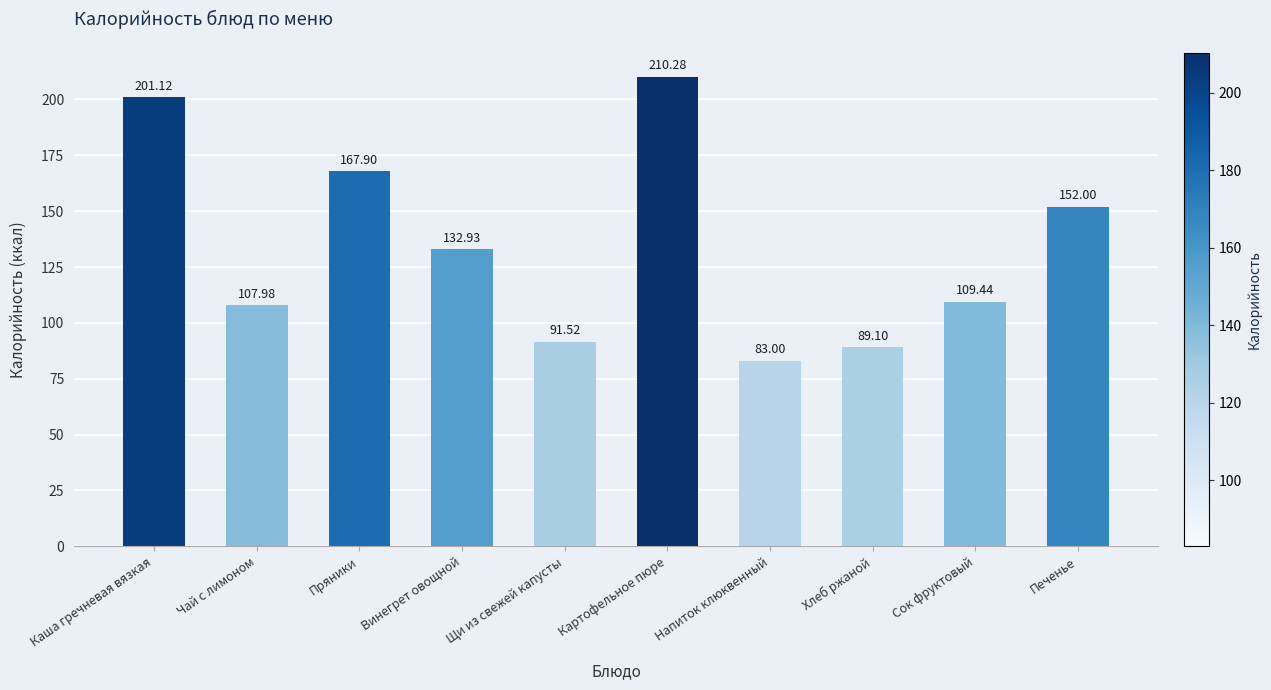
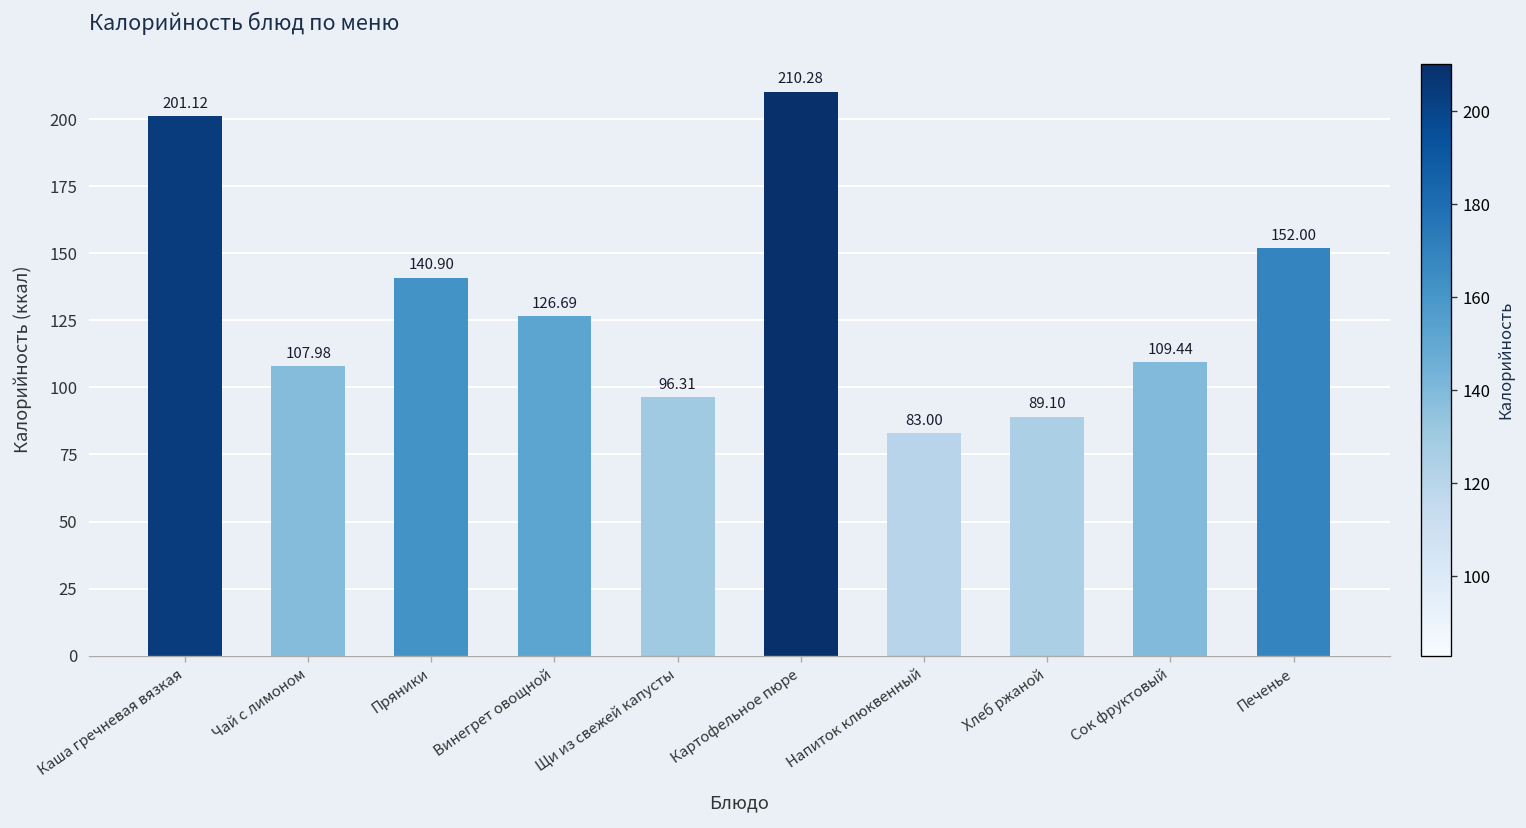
Пряники: 167.90 -> 140.90
Винегрет овощной: 132.93 -> 126.69
Щи из свежей капусты: 91.52 -> 96.31
